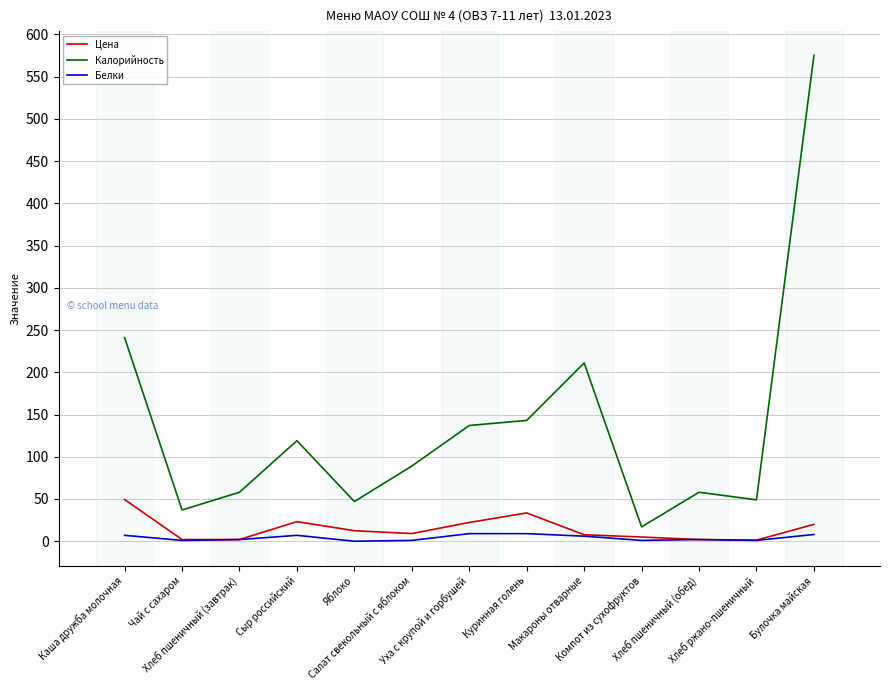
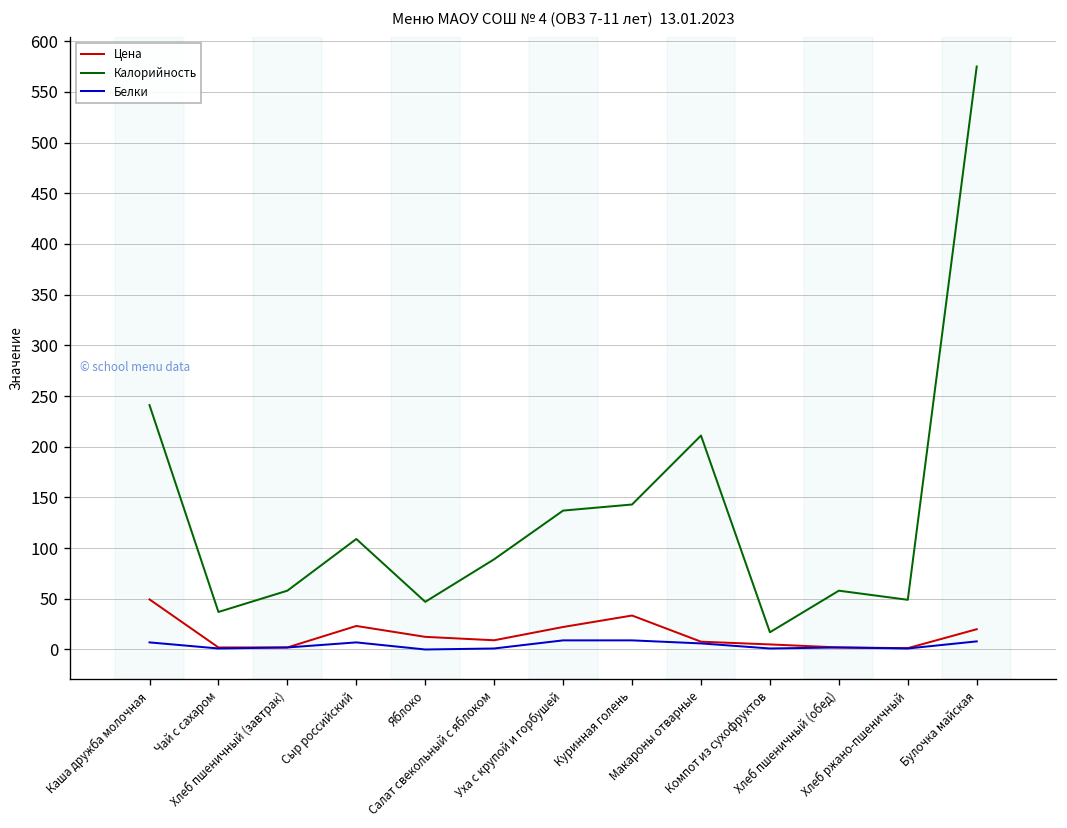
Калорийность, Сыр российский: 120 -> 110
